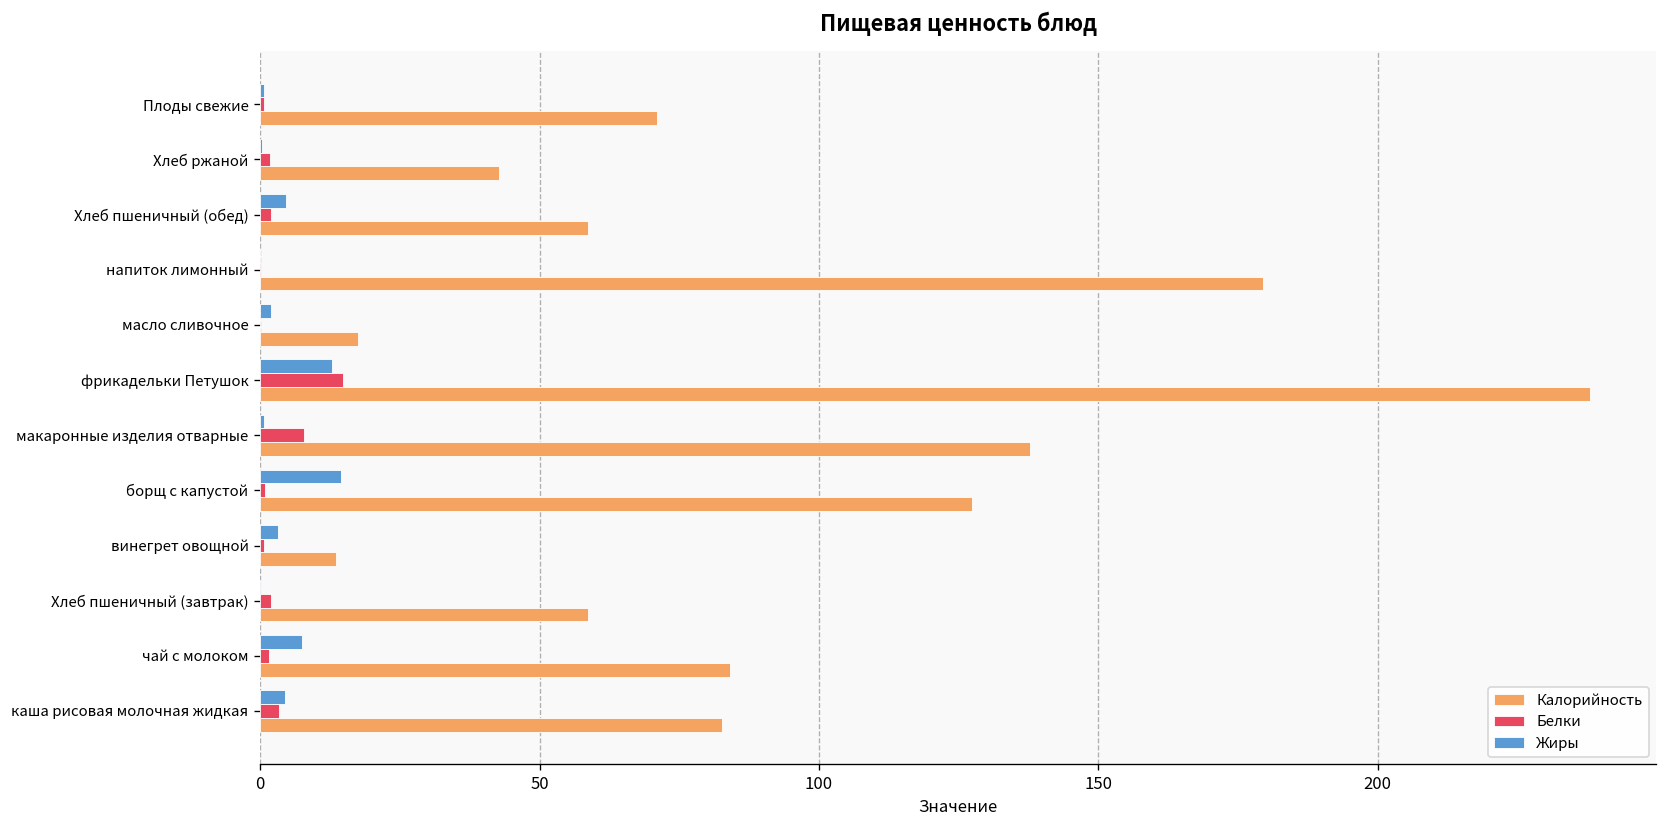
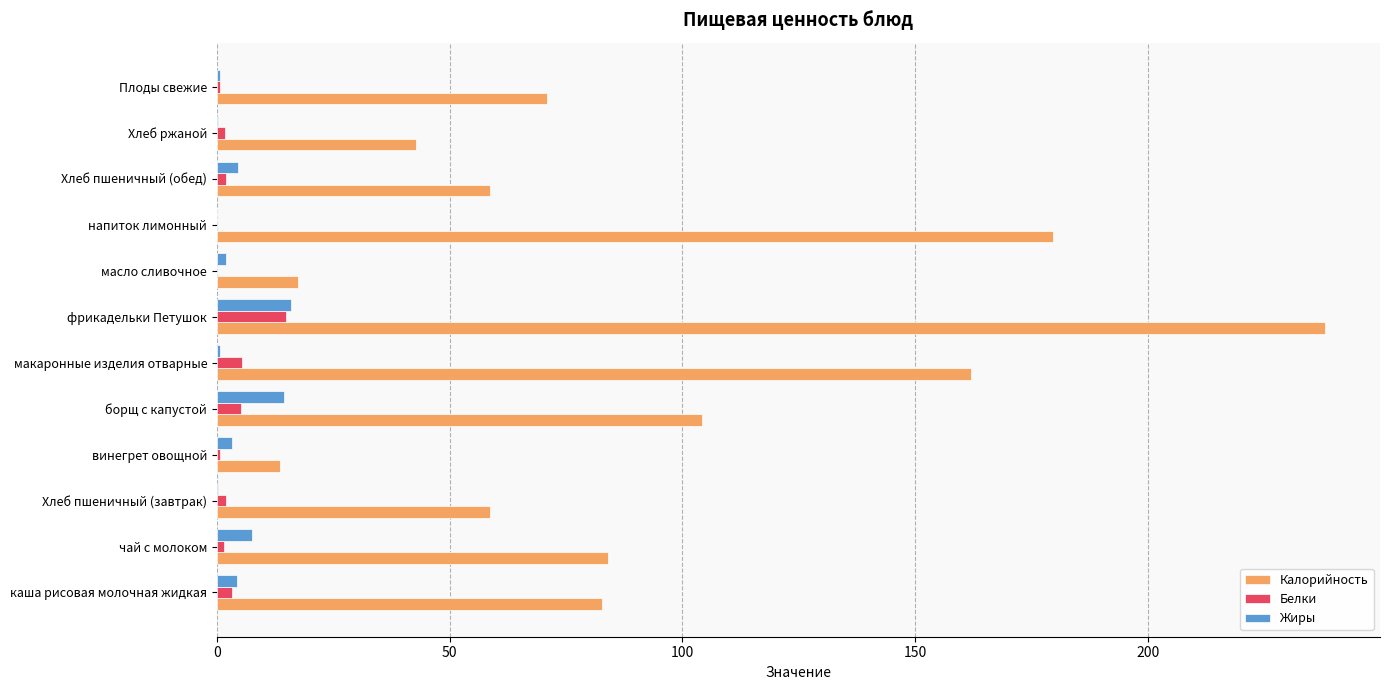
Жиры, фрикадельки Петушок: 13 -> 16
Белки, макаронные изделия отварные: 8 -> 5
Калорийность, макаронные изделия отварные: 138 -> 162
Белки, борщ с капустой: 1 -> 5
Калорийность, борщ с капустой: 127 -> 104
